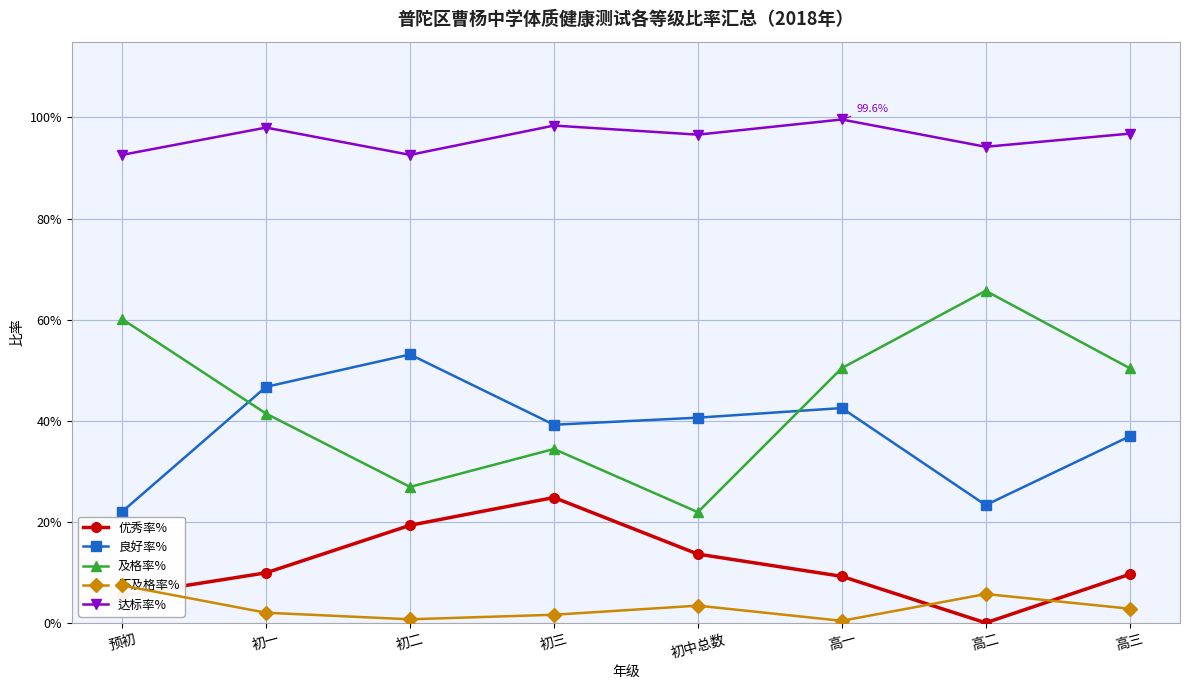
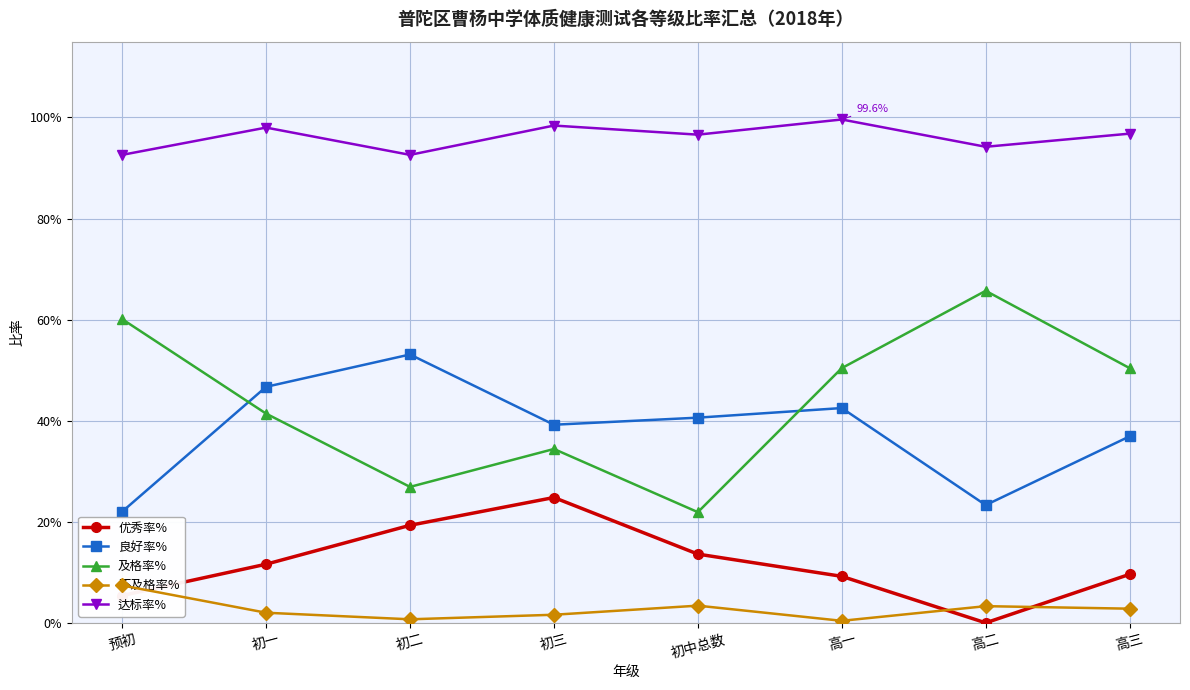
优秀率%, 初一: 10% -> 12%
不及格率%, 高二: 6% -> 3%
